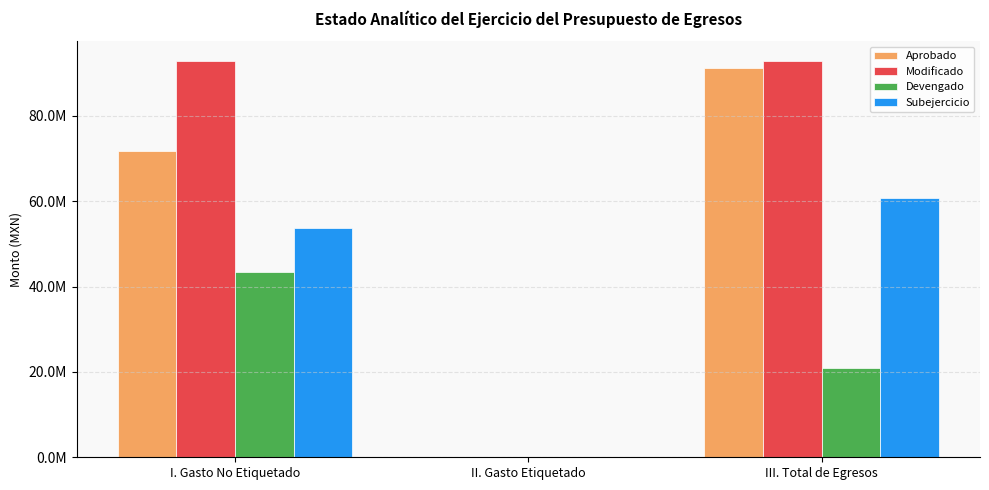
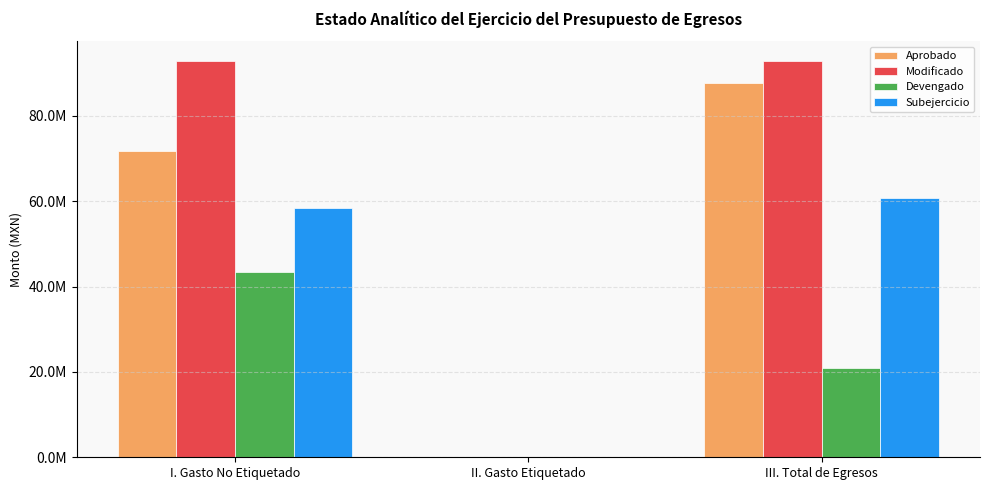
Subejercicio, I. Gasto No Etiquetado: 54000000 -> 58000000
Aprobado, III. Total de Egresos: 91000000 -> 88000000
